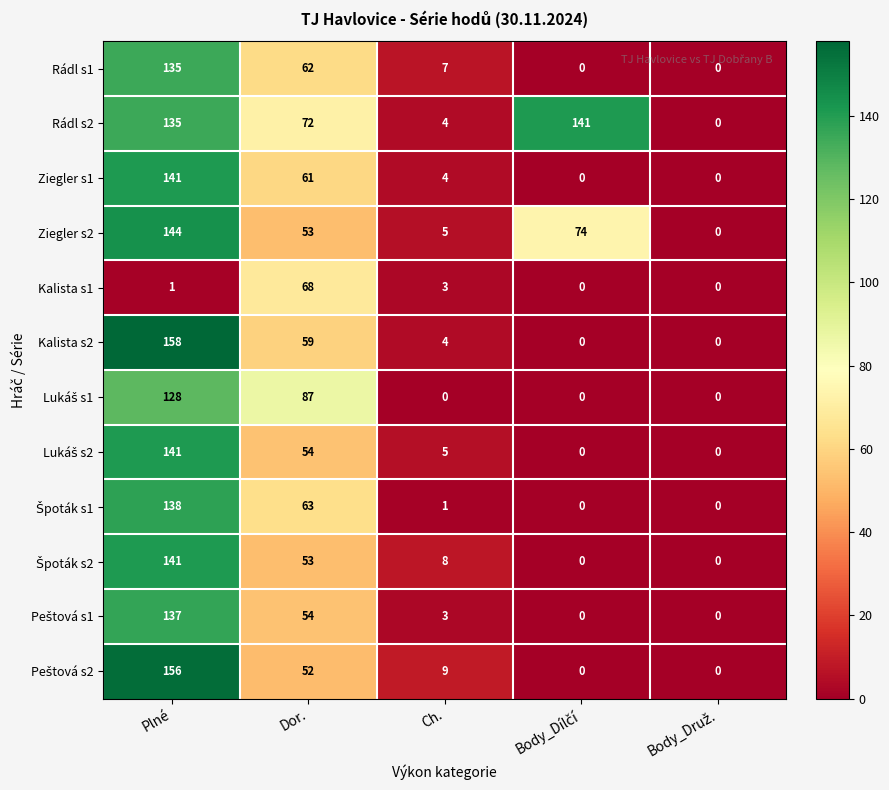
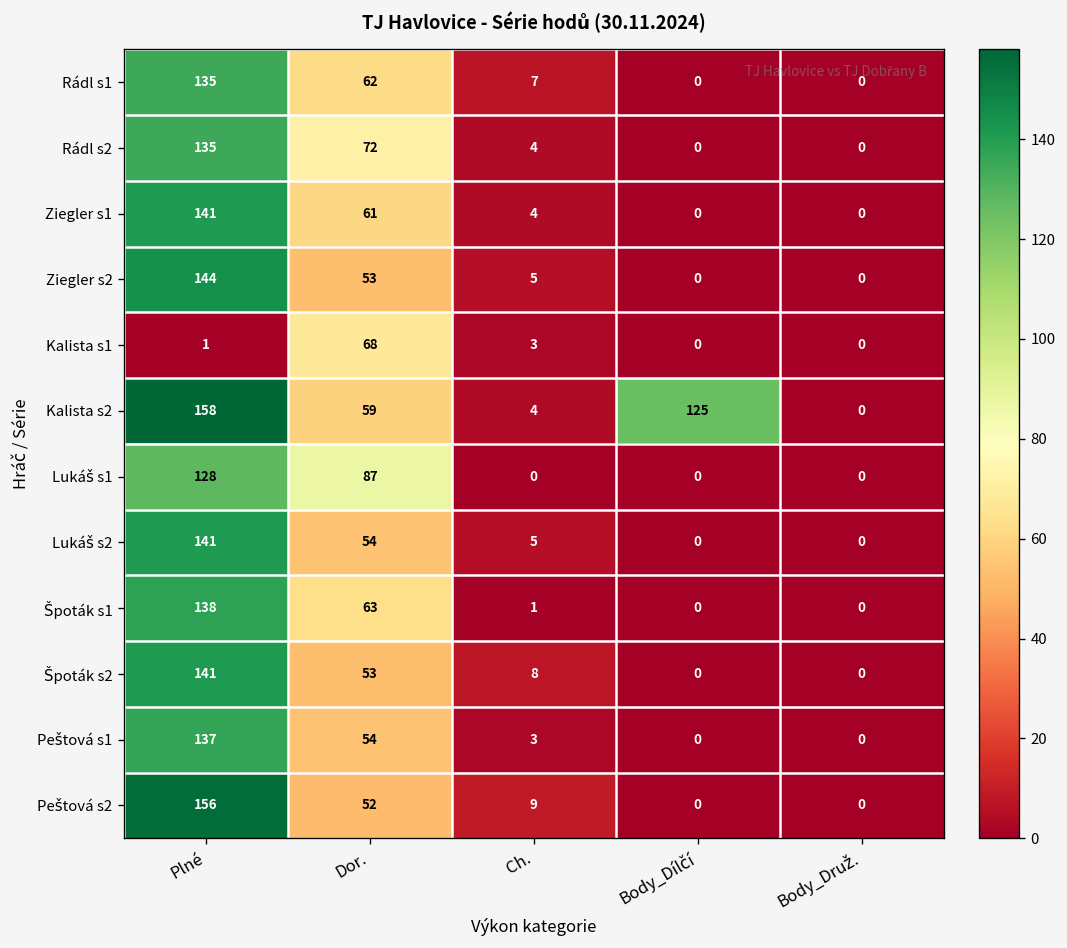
Rádl s2, Body_Dílčí: 141 -> 0
Ziegler s2, Body_Dílčí: 74 -> 0
Kalista s2, Body_Dílčí: 0 -> 125
